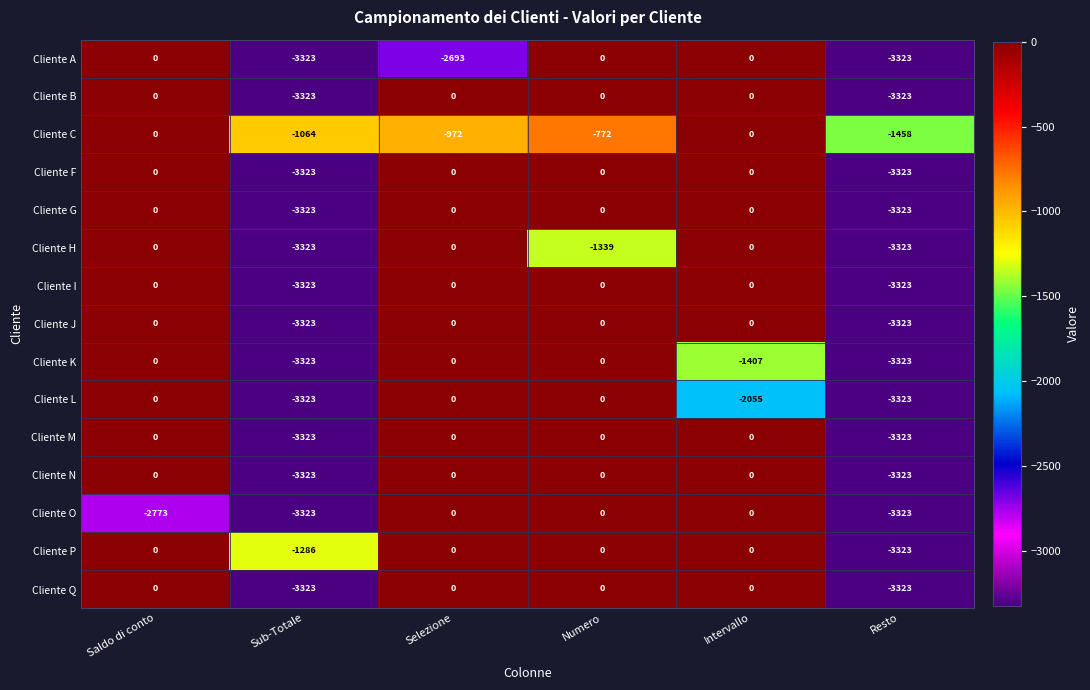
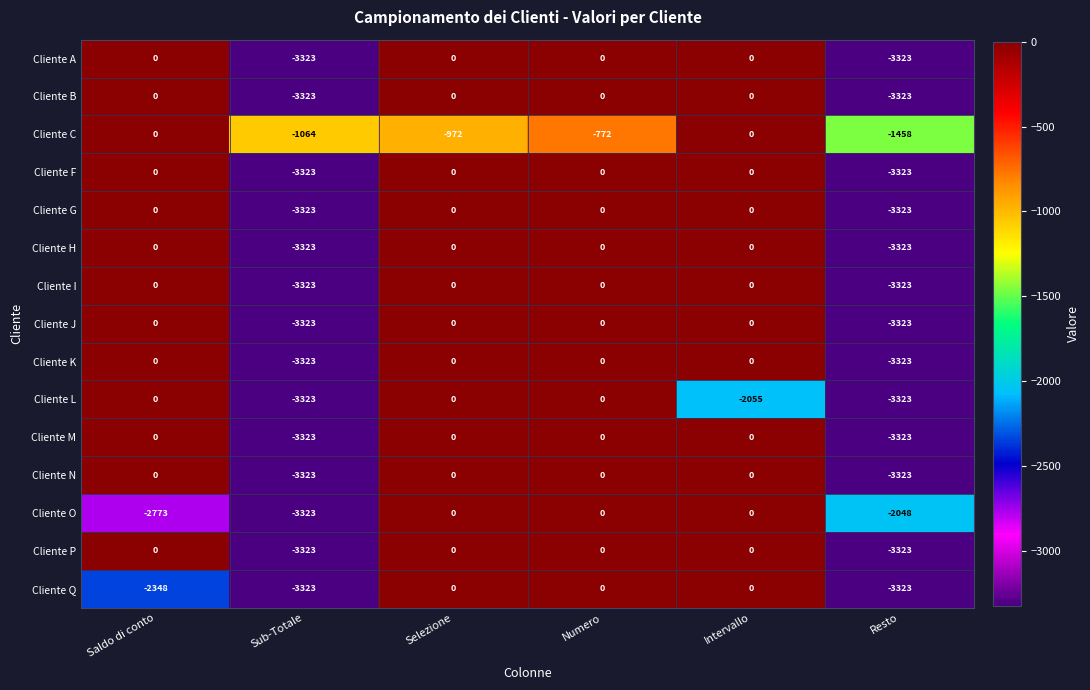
Cliente A, Selezione: -2693 -> 0
Cliente H, Numero: -1339 -> 0
Cliente K, Intervallo: -1407 -> 0
Cliente O, Resto: -3323 -> -2048
Cliente P, Sub-Totale: -1286 -> -3323
Cliente Q, Saldo di conto: 0 -> -2348
